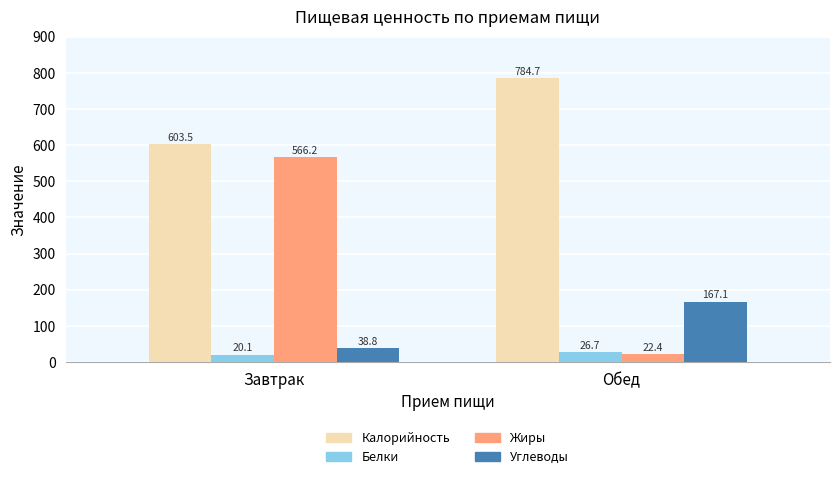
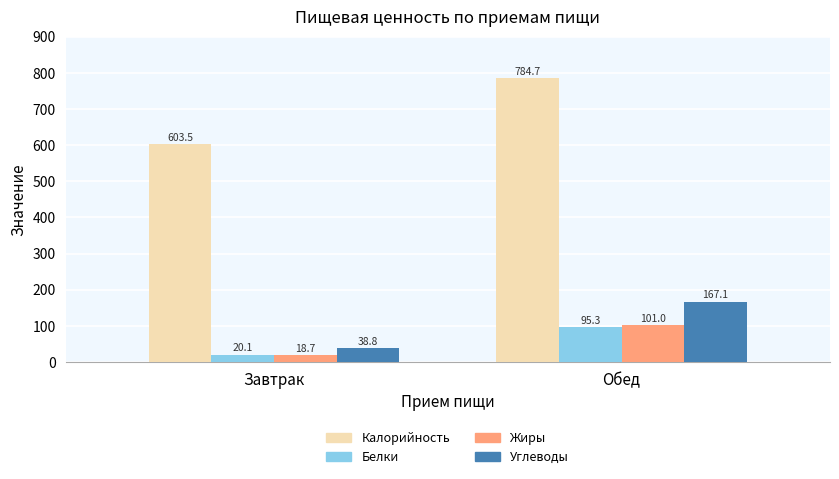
Жиры, Завтрак: 566.2 -> 18.7
Белки, Обед: 26.7 -> 95.3
Жиры, Обед: 22.4 -> 101.0
